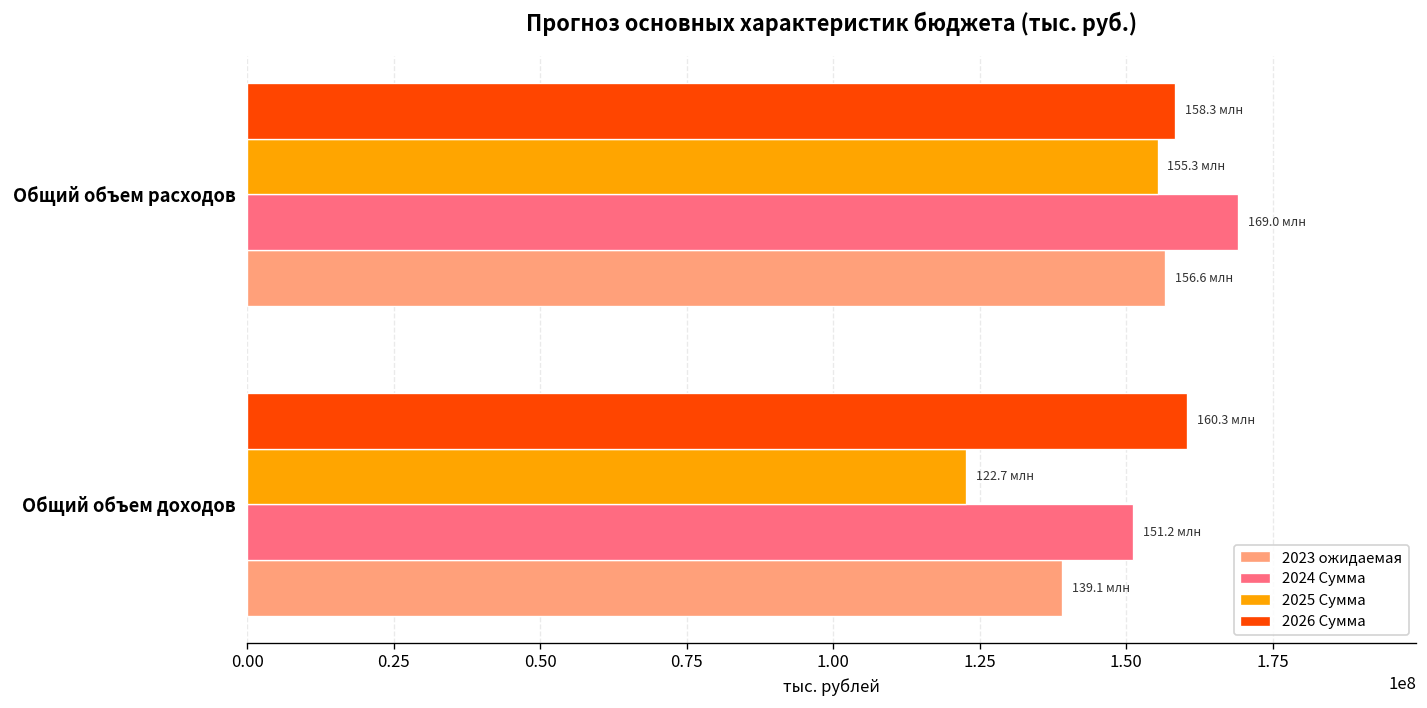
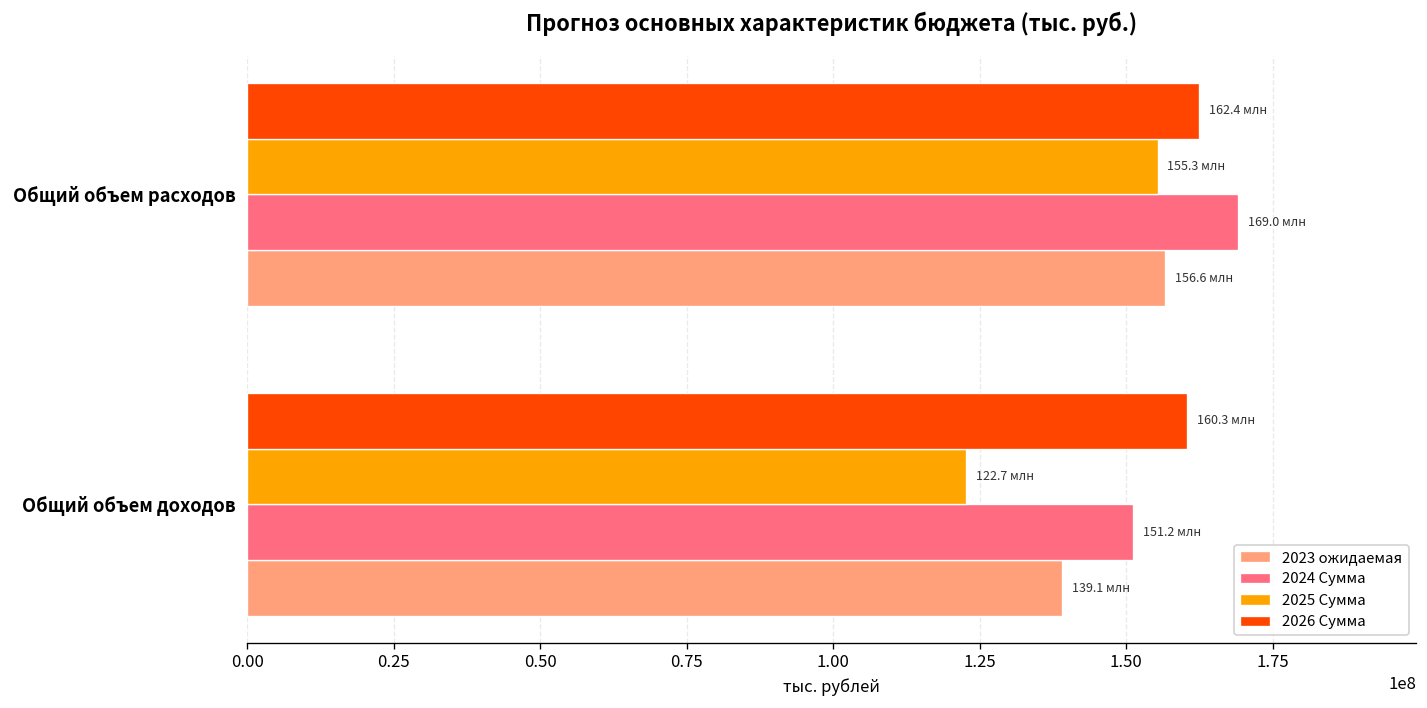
2026 Сумма, Общий объем расходов: 158.3 -> 162.4
